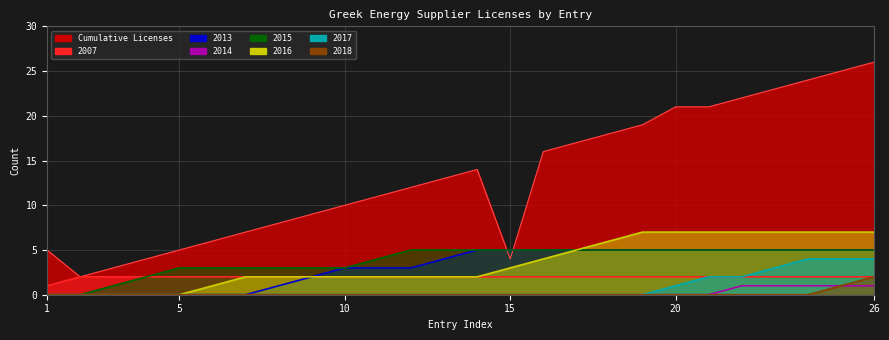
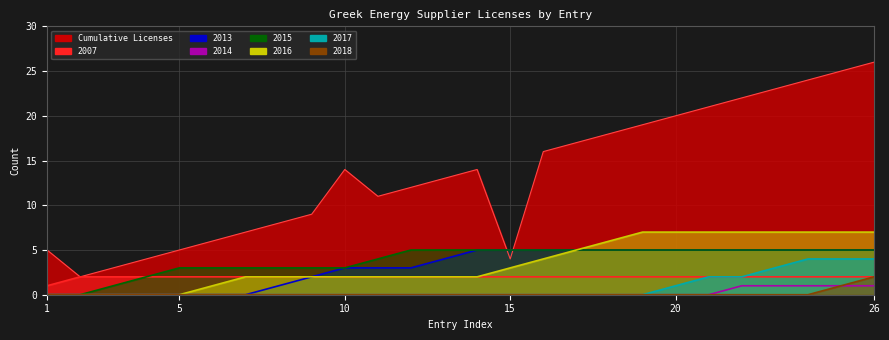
Cumulative Licenses, 10: 10 -> 14
Cumulative Licenses, 20: 21 -> 20
